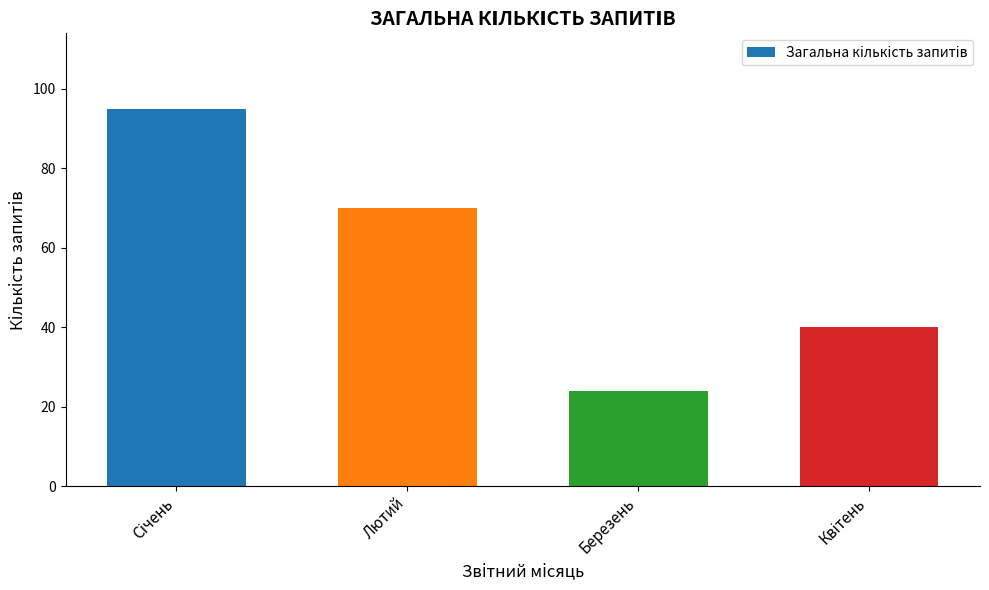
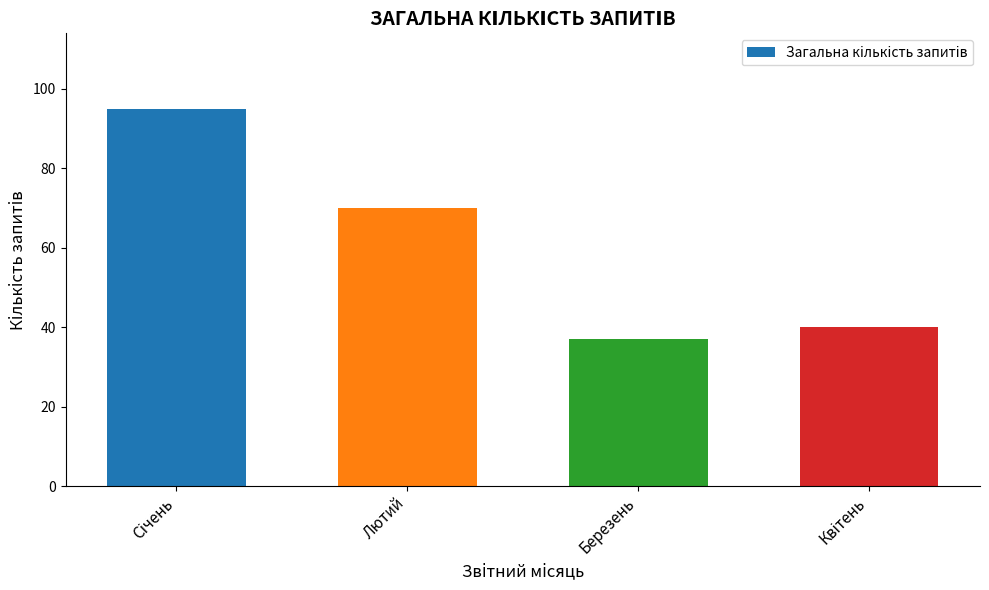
Березень: 24 -> 37
